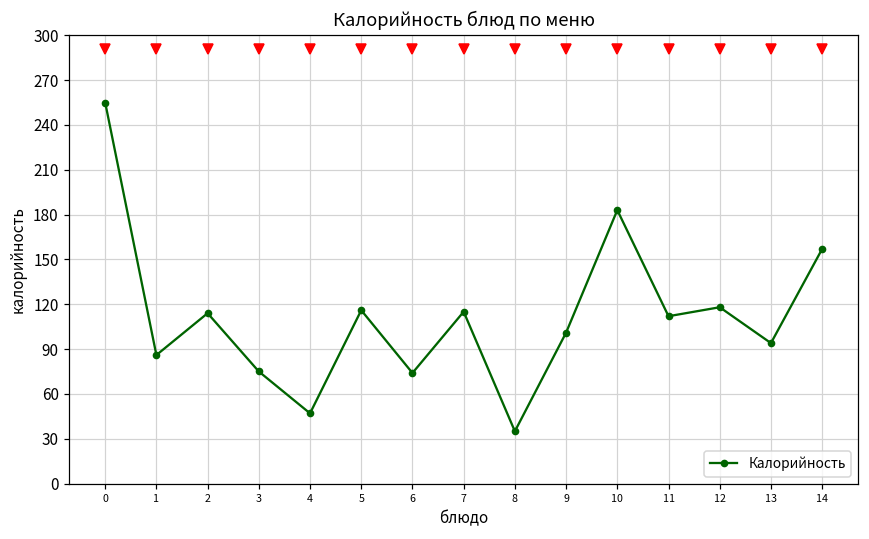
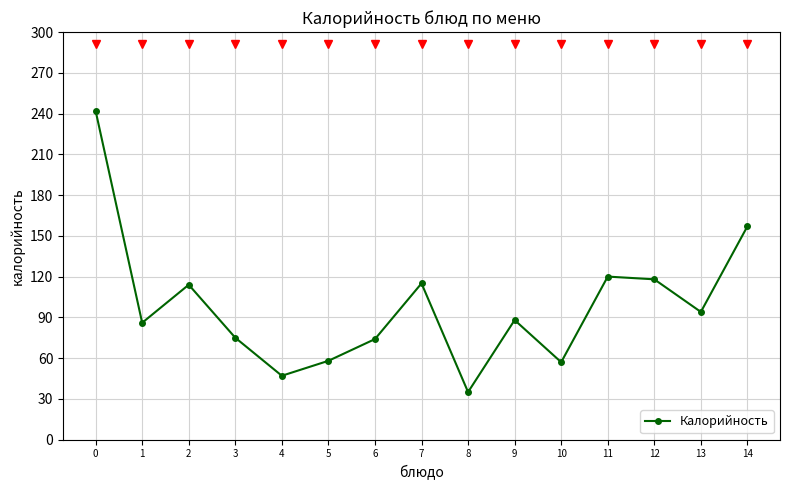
Калорийность, 0: 255 -> 242
Калорийность, 5: 116 -> 58
Калорийность, 9: 101 -> 88
Калорийность, 10: 183 -> 57
Калорийность, 11: 112 -> 120
